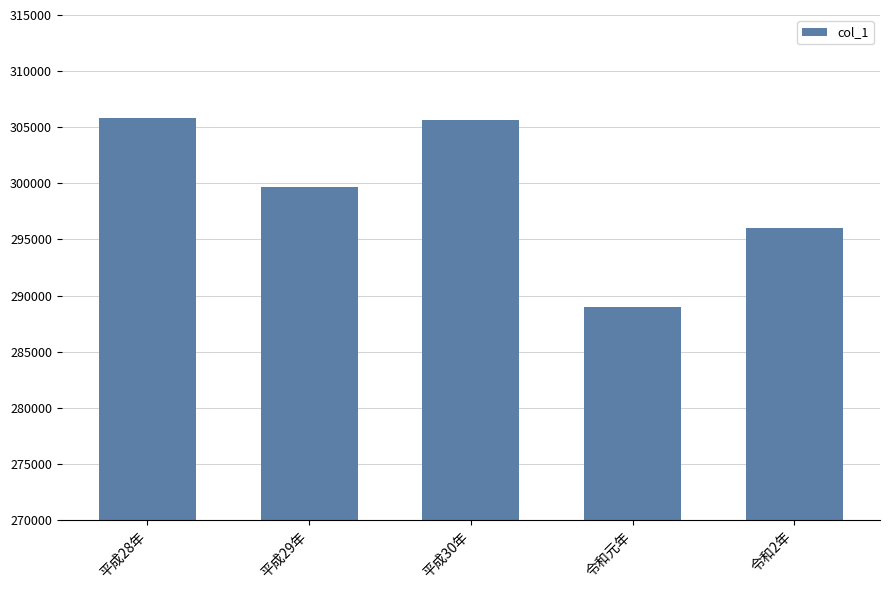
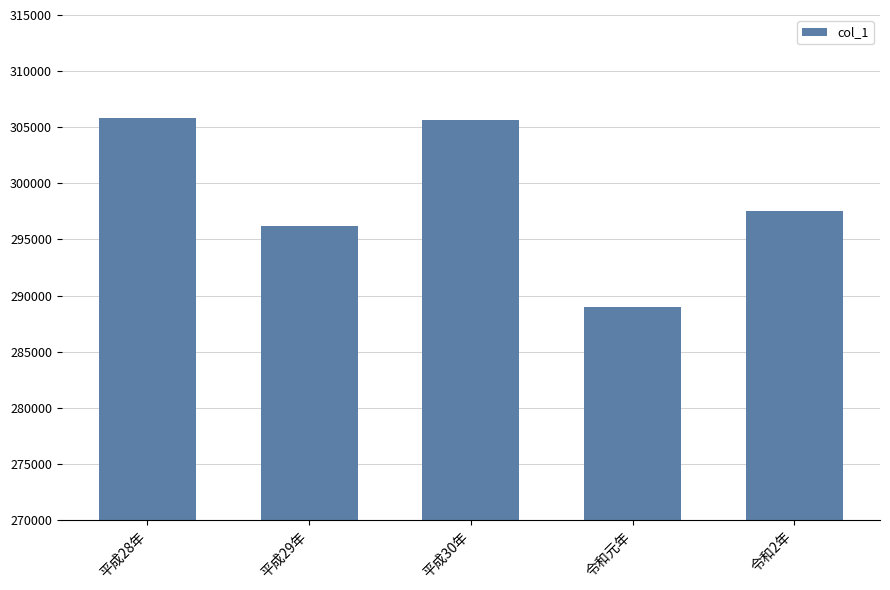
平成29年: 299700 -> 296200
令和2年: 296000 -> 297500
